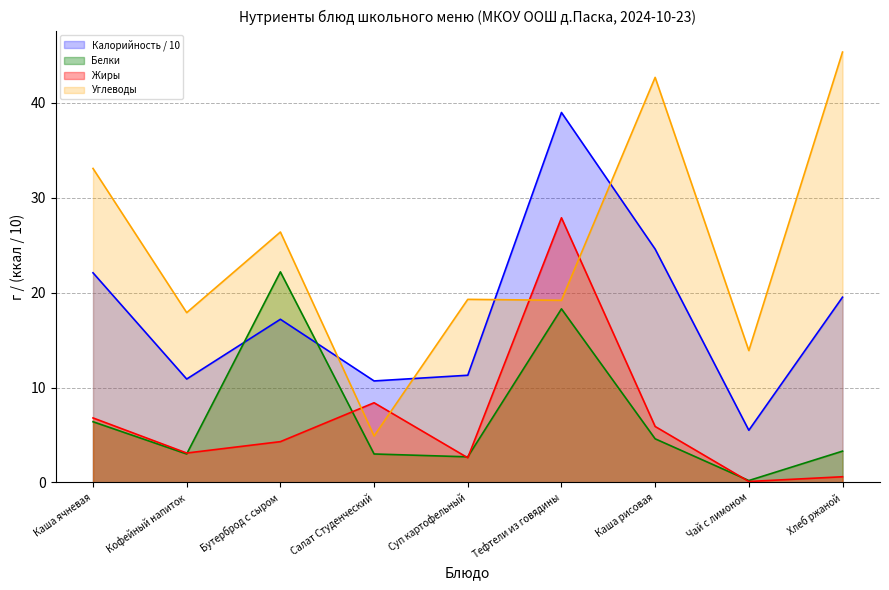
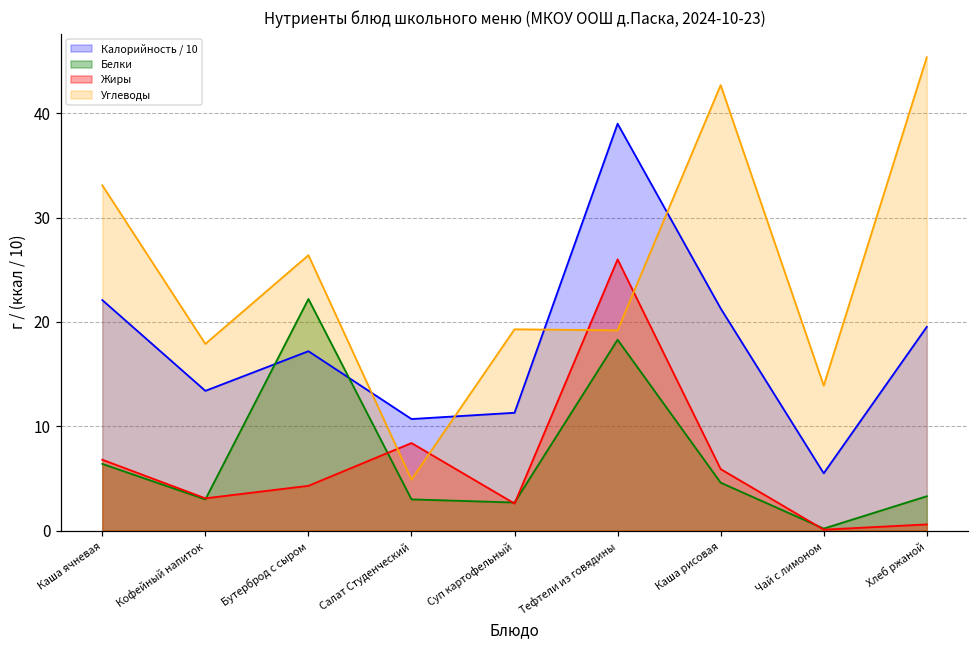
Калорийность / 10, Кофейный напиток: 11 -> 13
Жиры, Тефтели из говядины: 28 -> 26
Калорийность / 10, Каша рисовая: 25 -> 21
